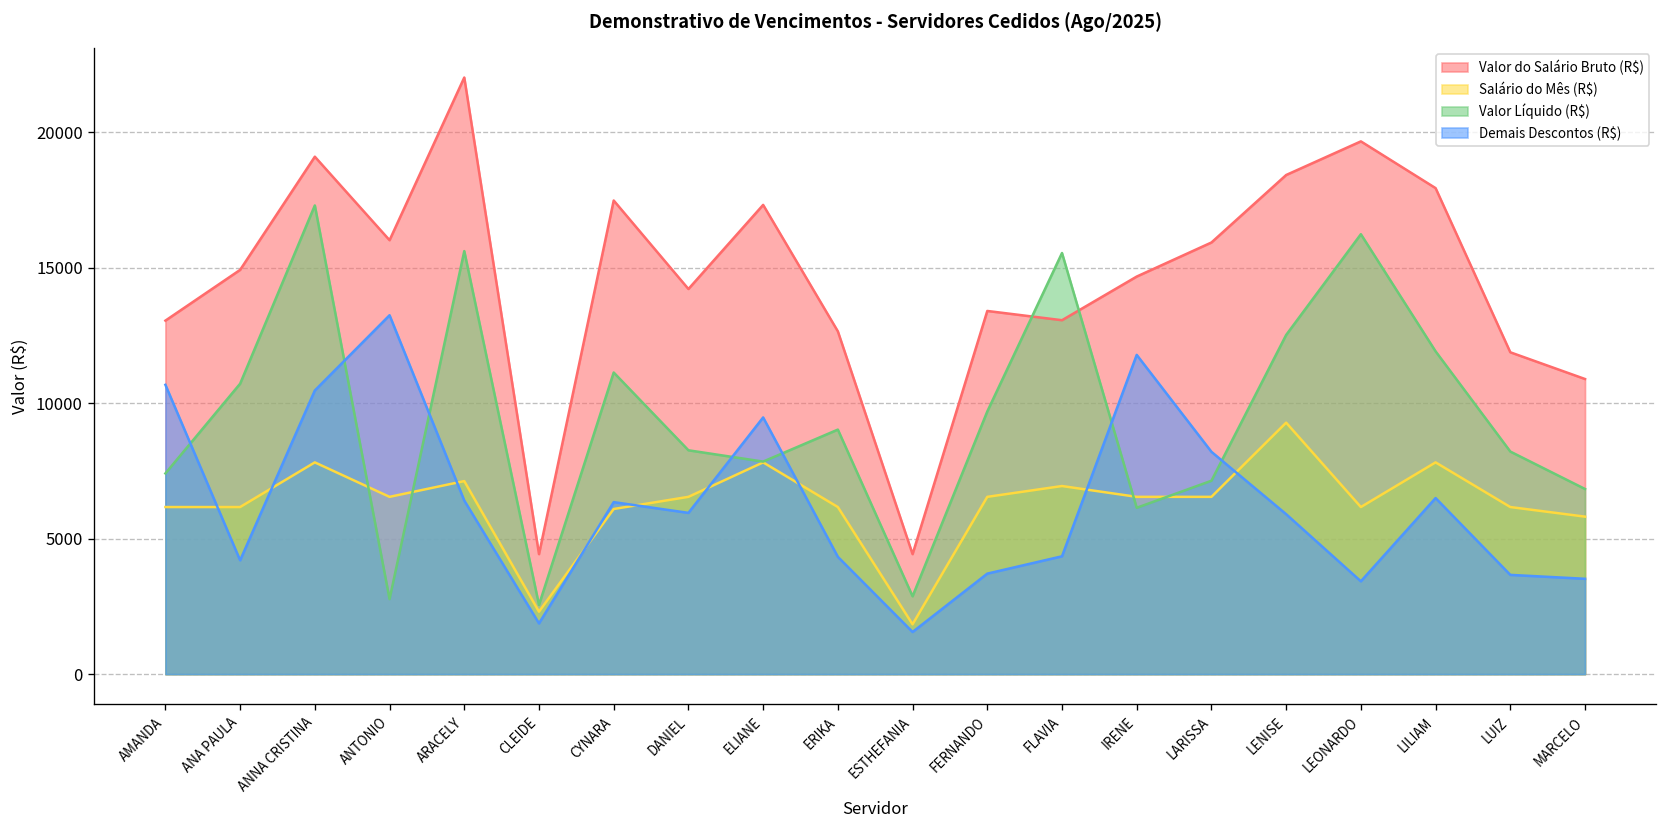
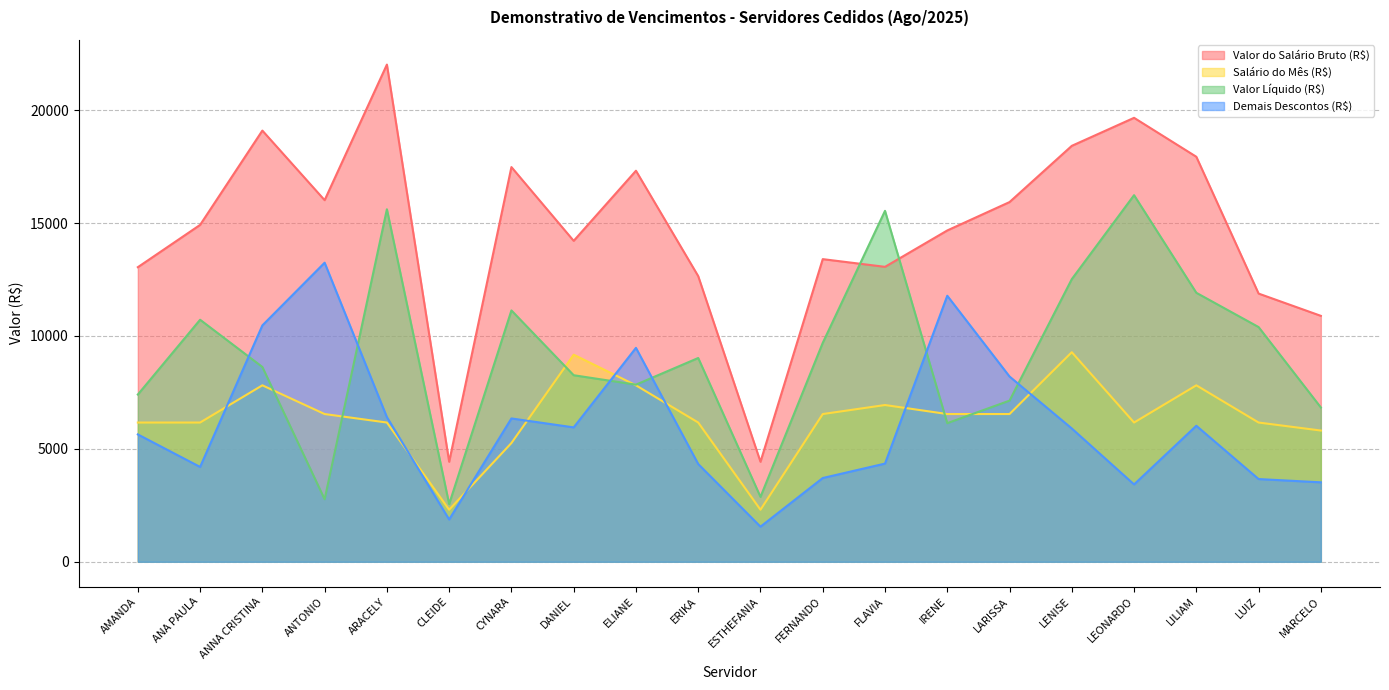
Demais Descontos (R$), AMANDA: 10700 -> 5600
Valor Líquido (R$), ANNA CRISTINA: 17300 -> 8600
Salário do Mês (R$), ARACELY: 7100 -> 6200
Salário do Mês (R$), CYNARA: 6100 -> 5300
Salário do Mês (R$), DANIEL: 6500 -> 9200
Salário do Mês (R$), ESTHEFANIA: 1800 -> 2300
Demais Descontos (R$), LILIAM: 6500 -> 6000
Valor Líquido (R$), LUIZ: 8200 -> 10400
